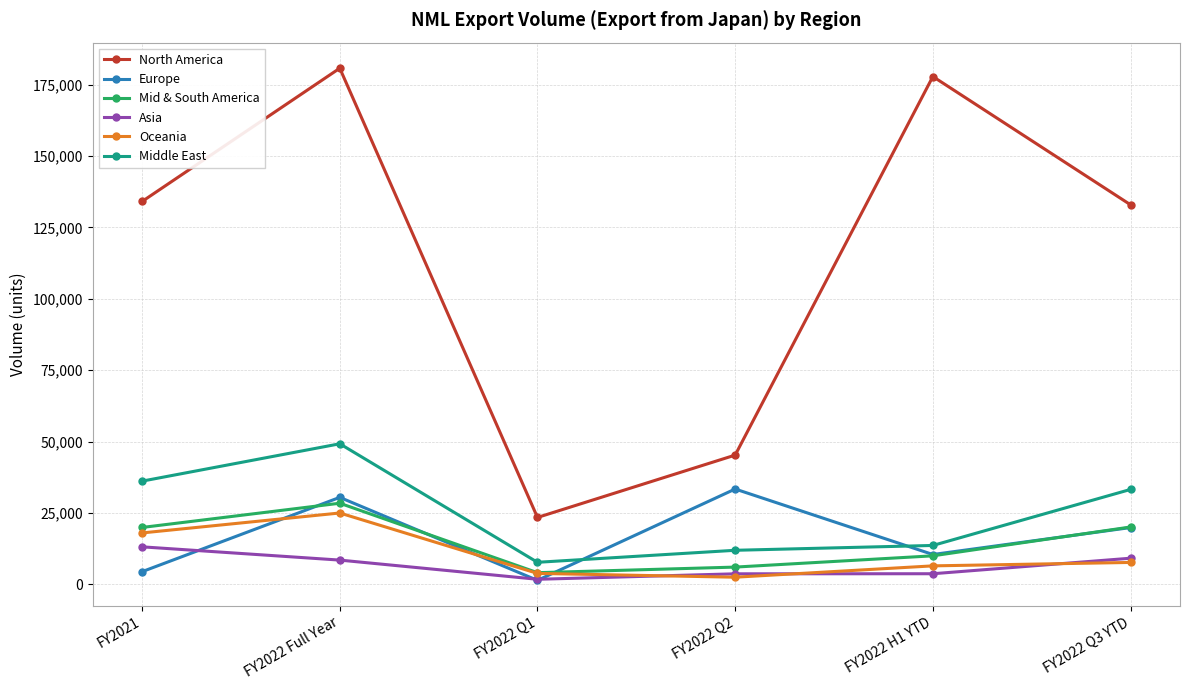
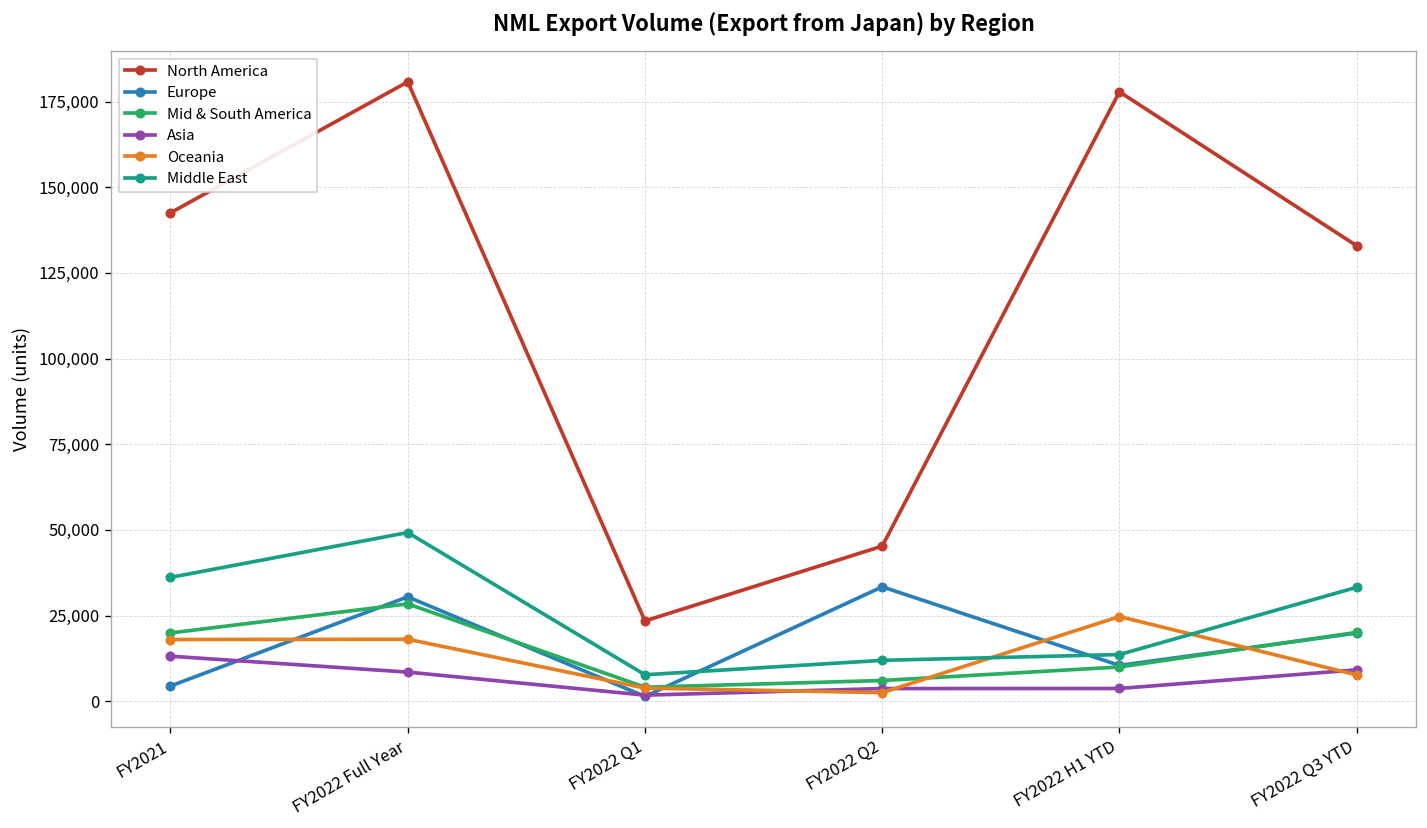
North America, FY2021: 134,000 -> 143,000
Oceania, FY2022 Full Year: 25,000 -> 18,000
Oceania, FY2022 H1 YTD: 6,000 -> 25,000
